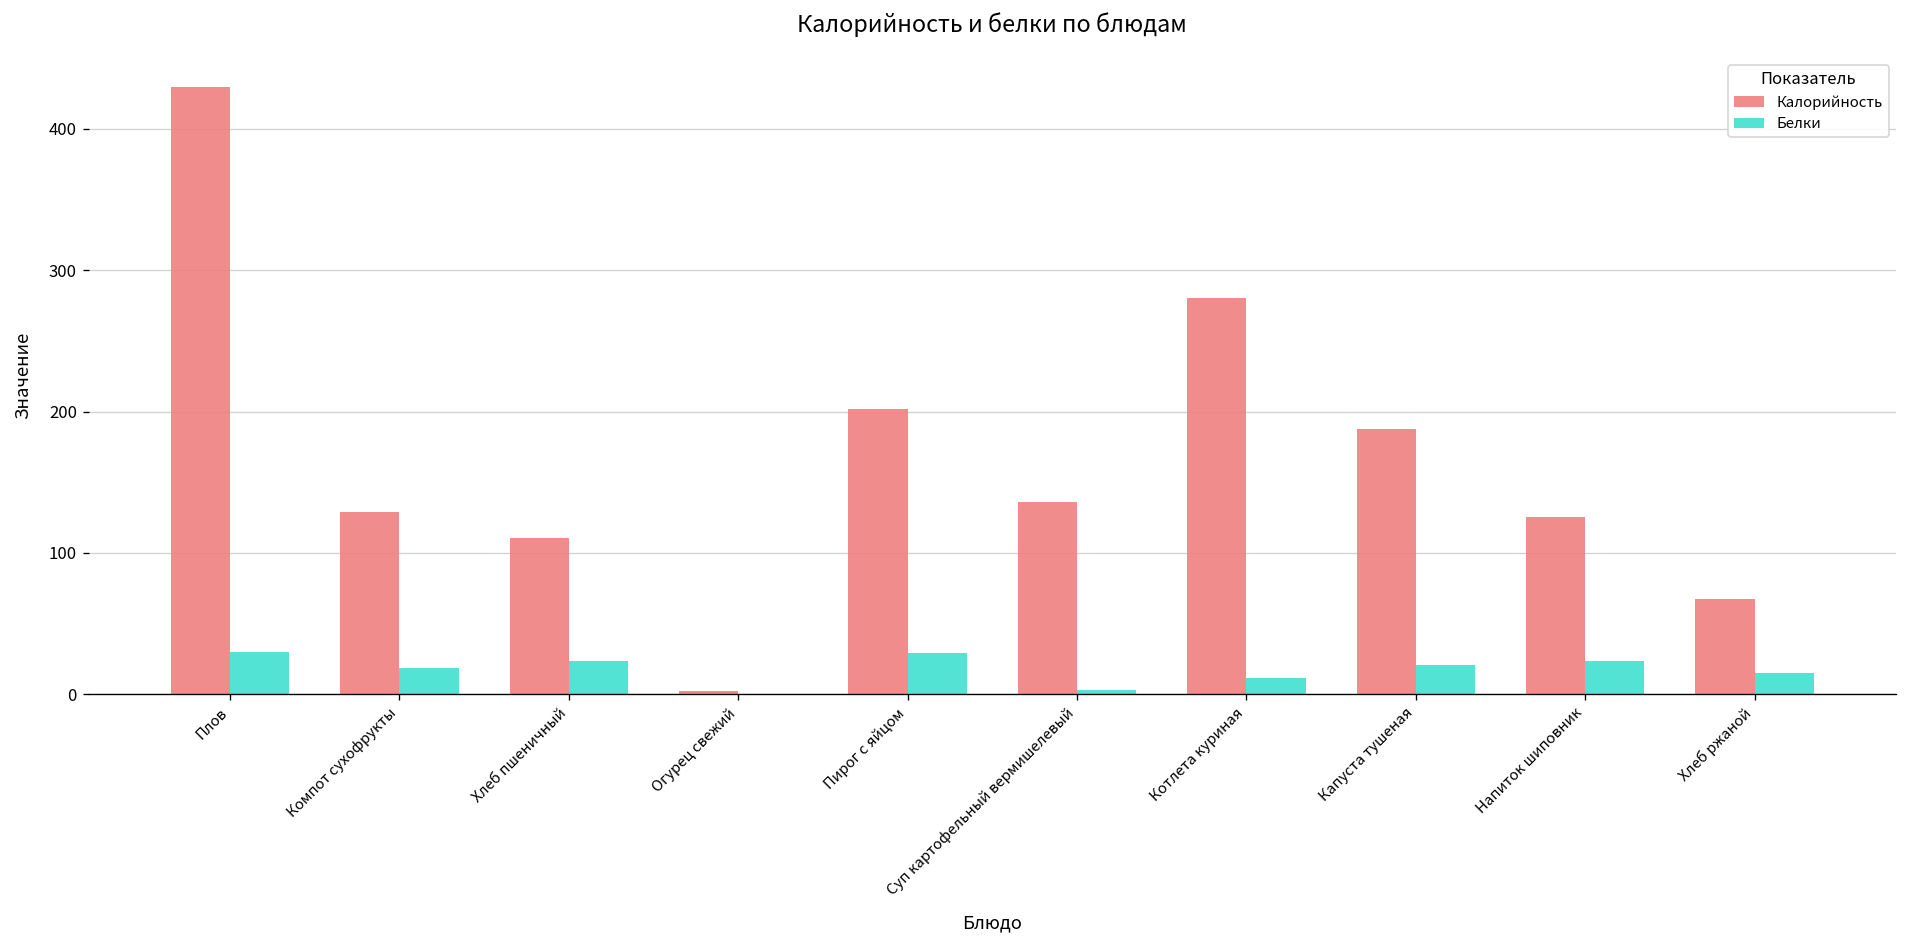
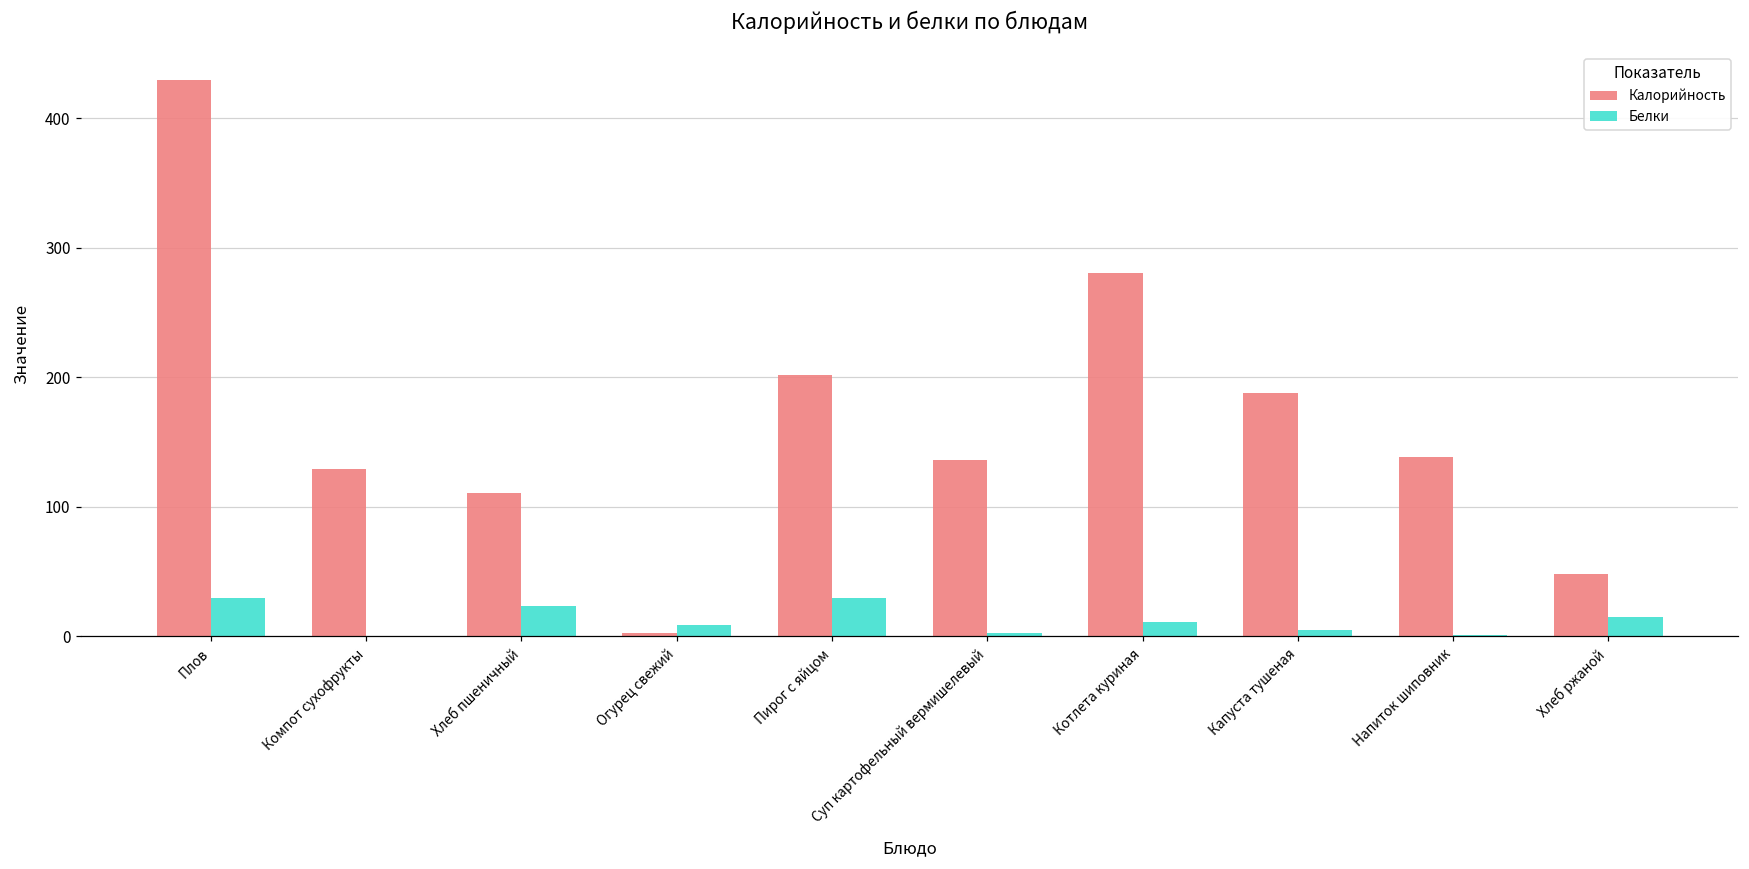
Белки, Компот сухофрукты: 18 -> 0
Белки, Огурец свежий: 0 -> 8
Белки, Капуста тушеная: 21 -> 5
Калорийность, Напиток шиповник: 125 -> 139
Белки, Напиток шиповник: 24 -> 1
Калорийность, Хлеб ржаной: 68 -> 48
